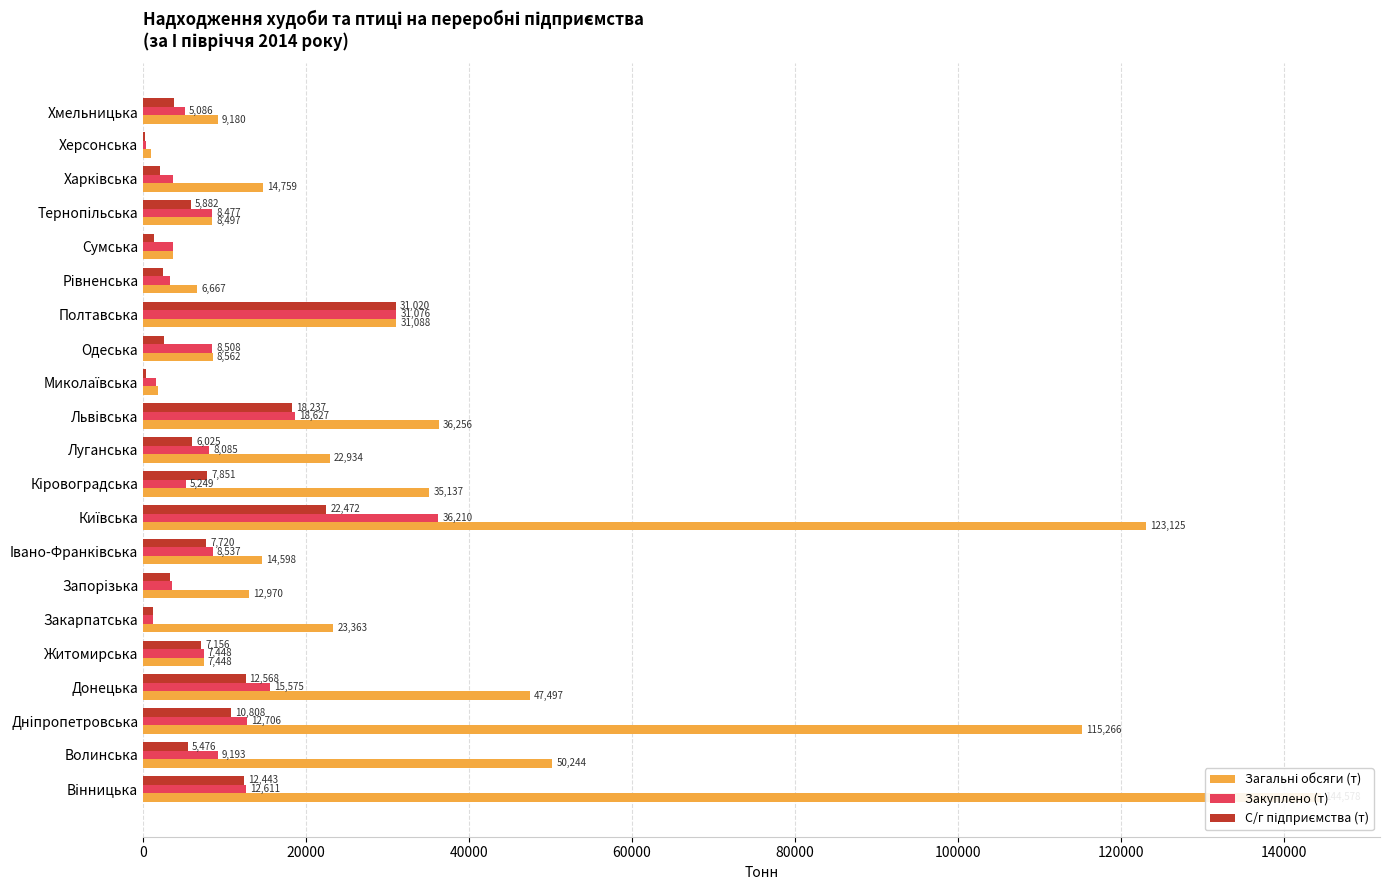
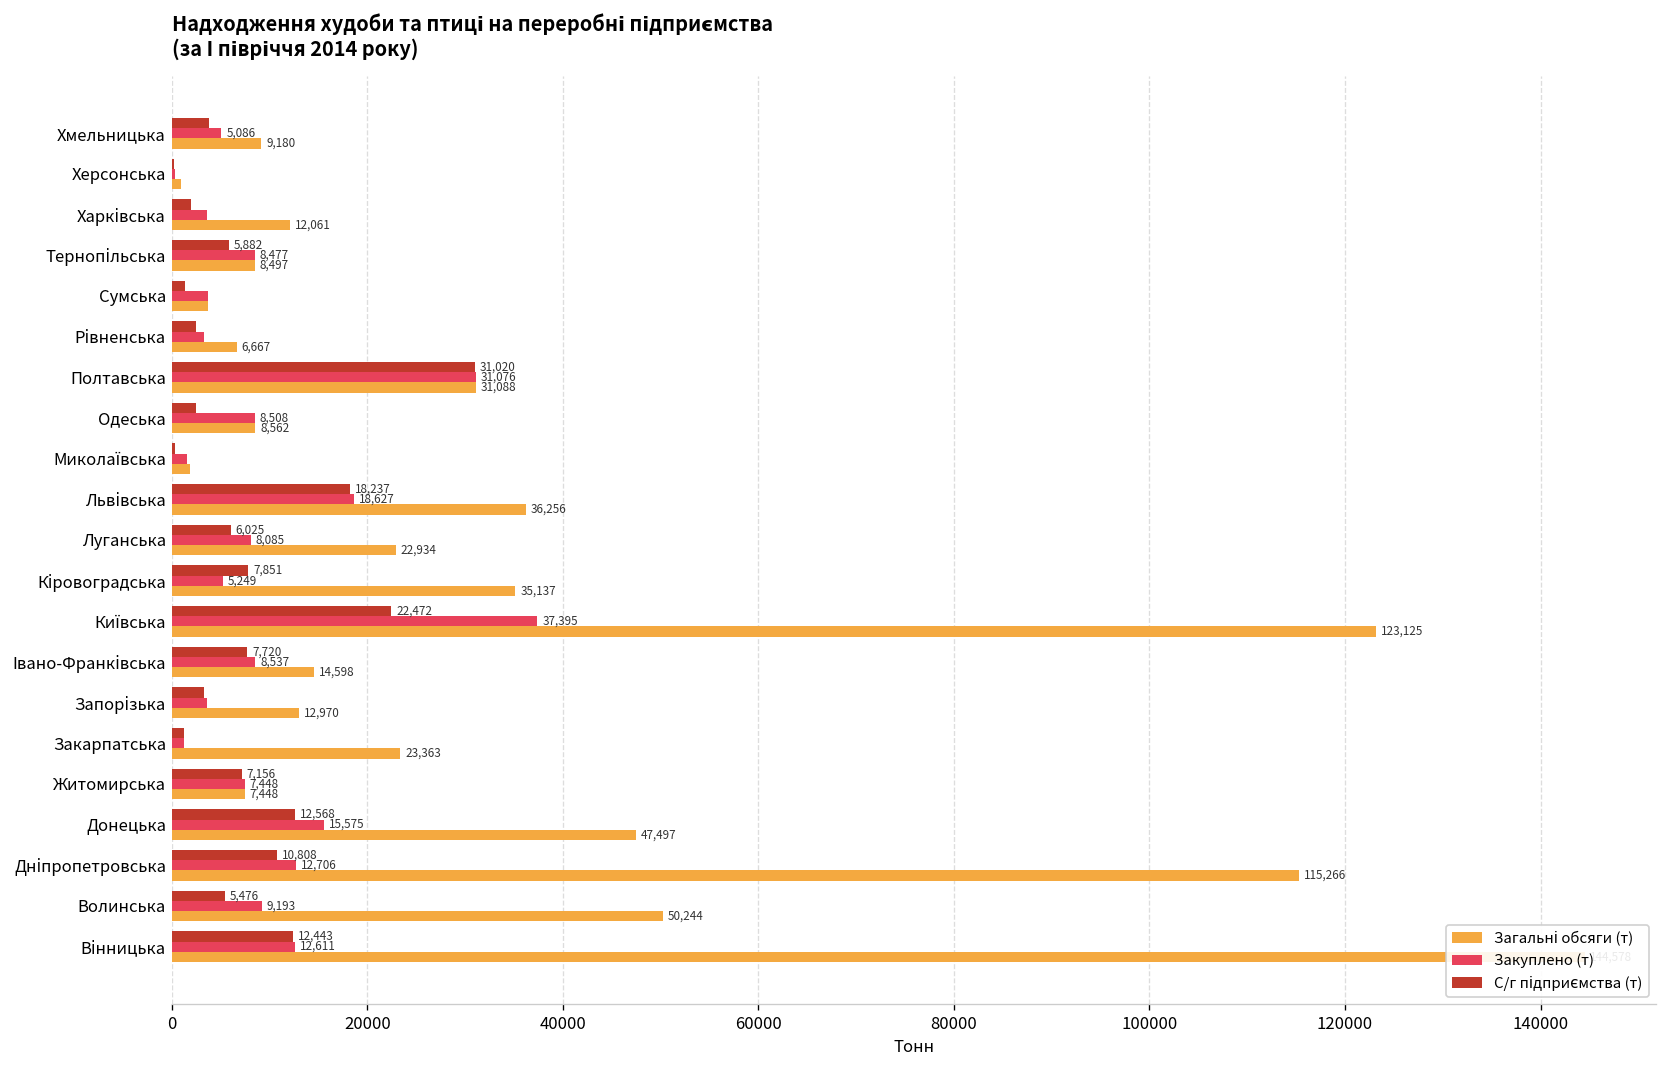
Загальні обсяги (т), Харківська: 14,759 -> 12,061
Закуплено (т), Київська: 36,210 -> 37,395
